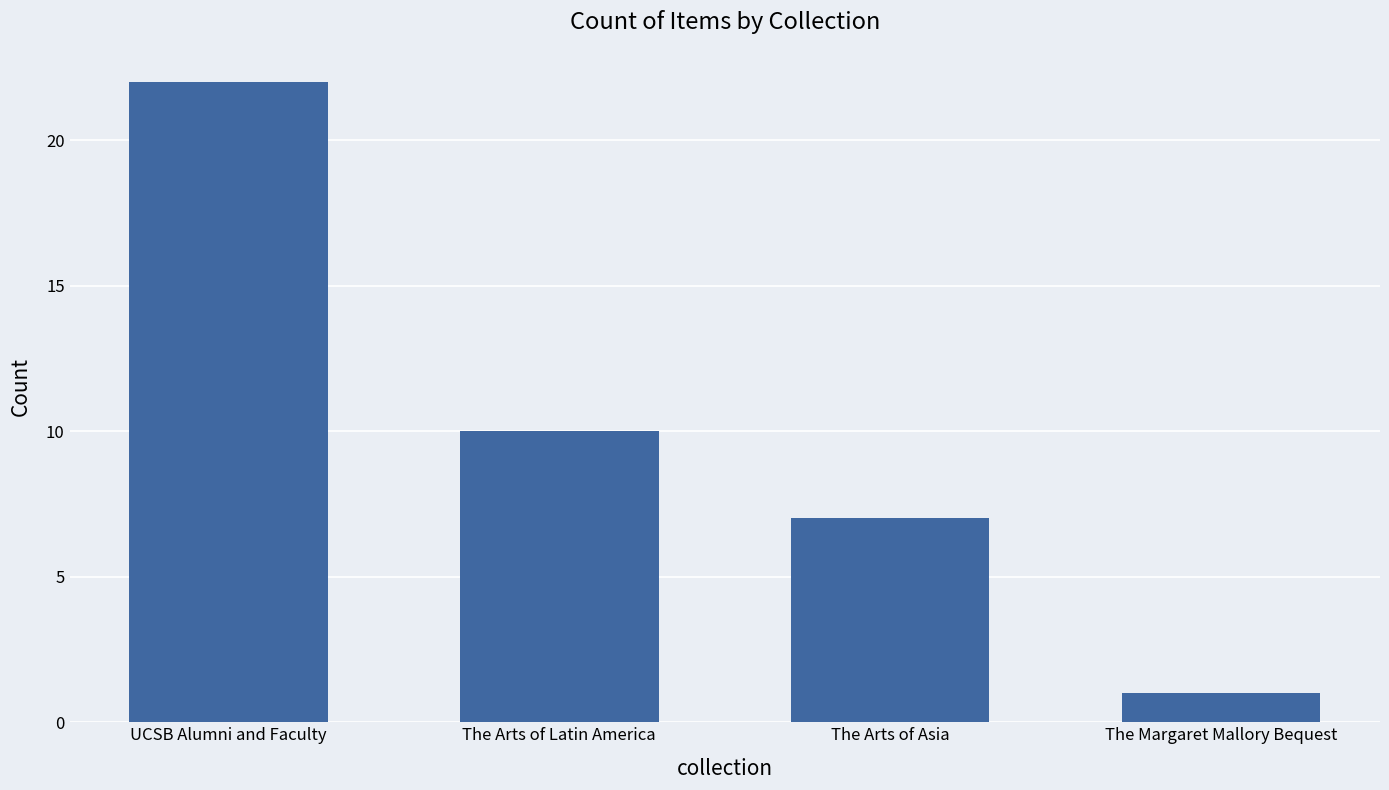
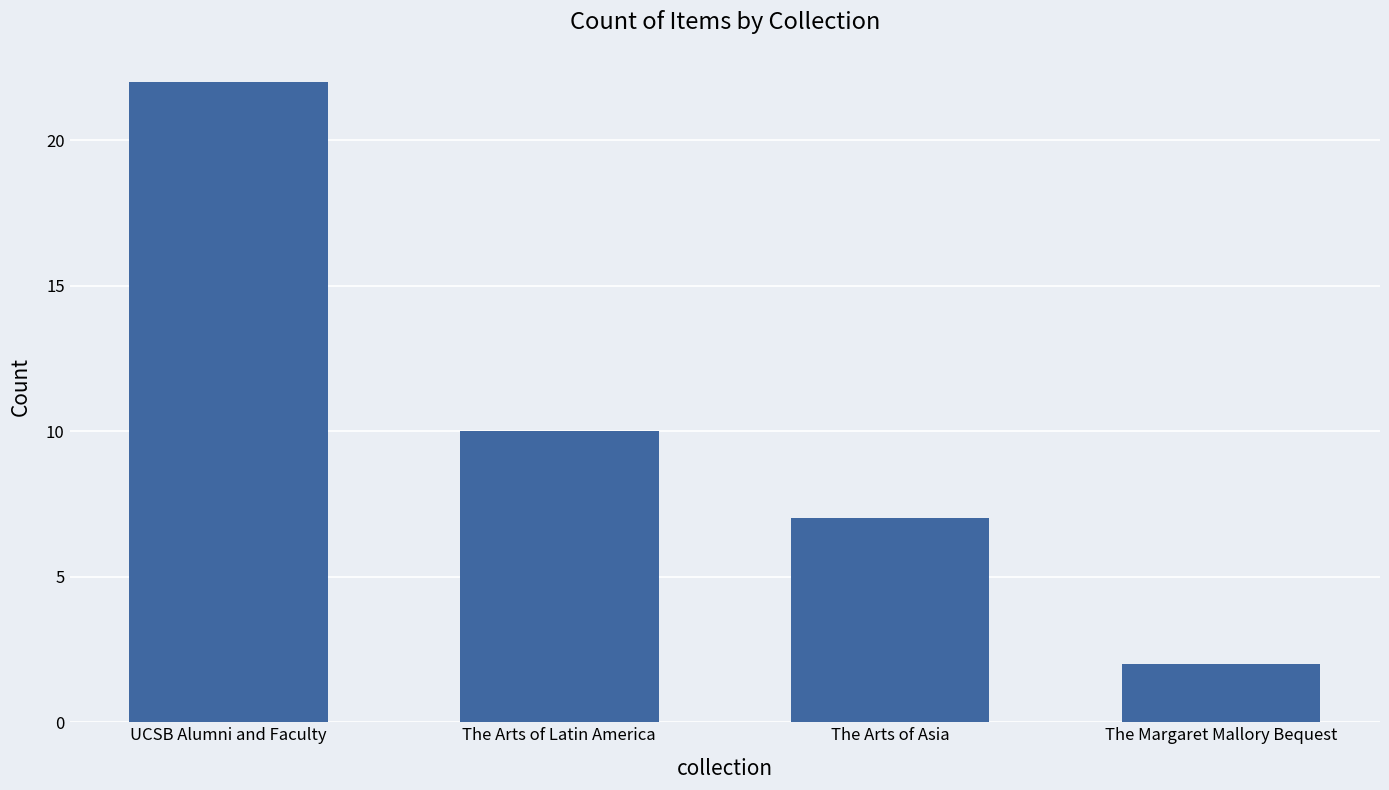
The Margaret Mallory Bequest: 1 -> 2
